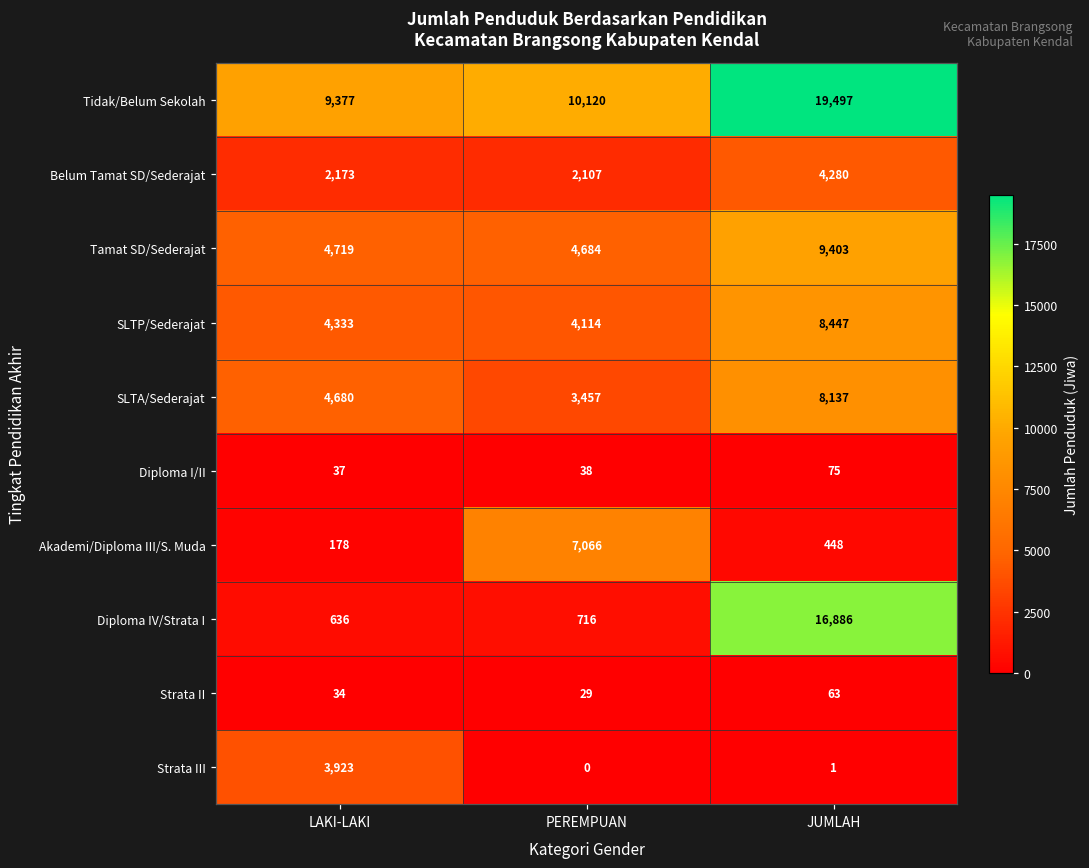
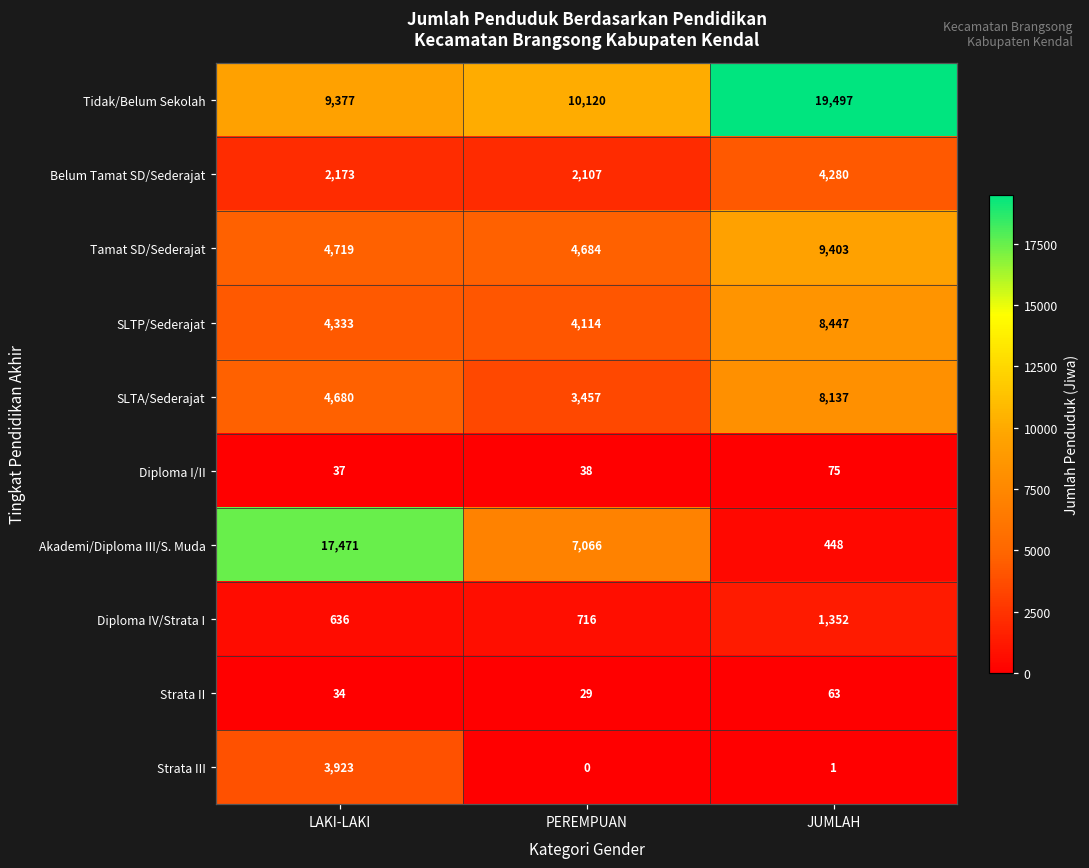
Akademi/Diploma III/S. Muda, LAKI-LAKI: 178 -> 17,471
Diploma IV/Strata I, JUMLAH: 16,886 -> 1,352
